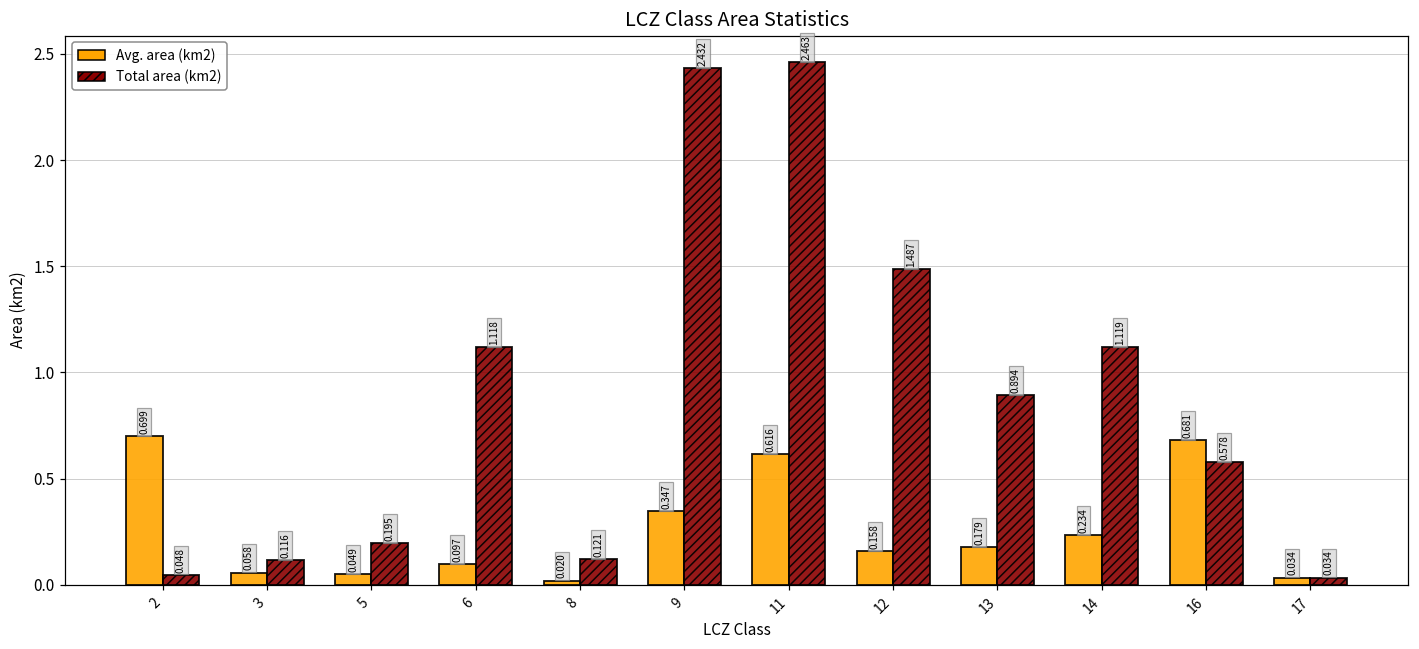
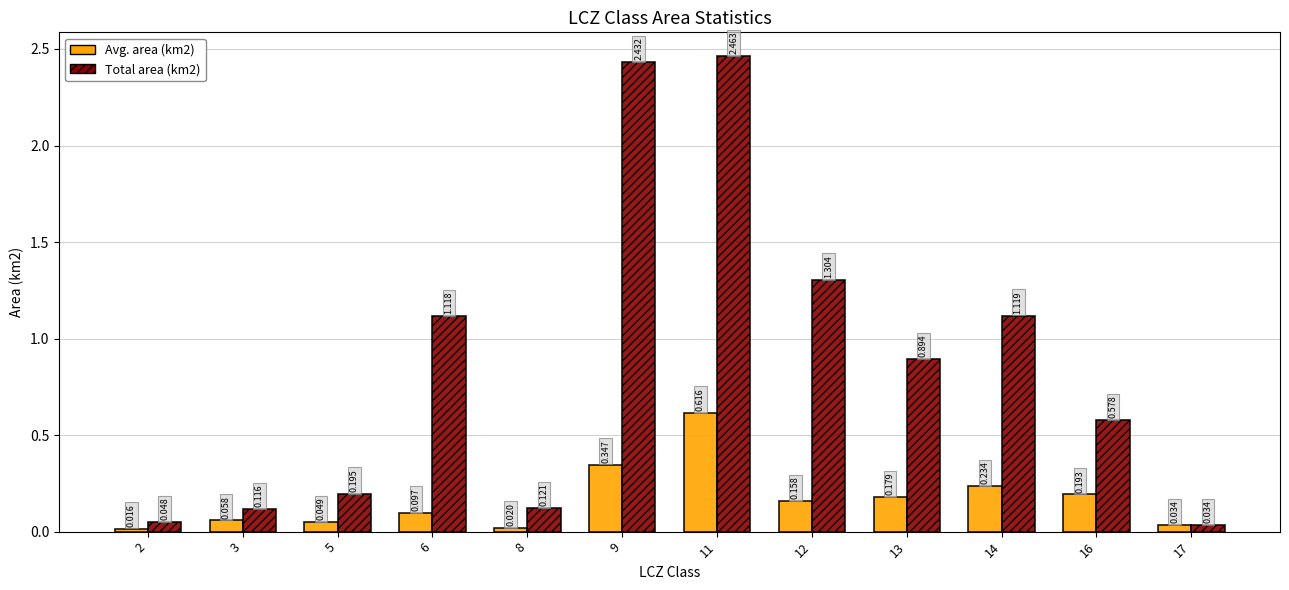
Avg. area (km2), 2: 0.699 -> 0.016
Total area (km2), 12: 1.487 -> 1.304
Avg. area (km2), 16: 0.681 -> 0.193
